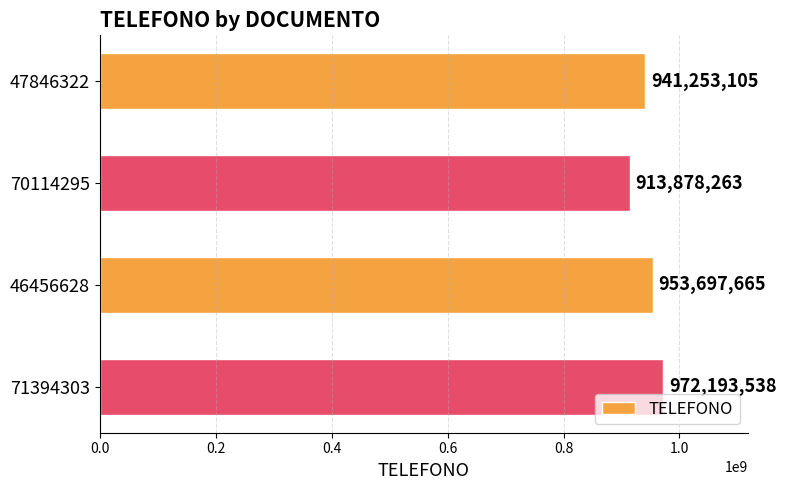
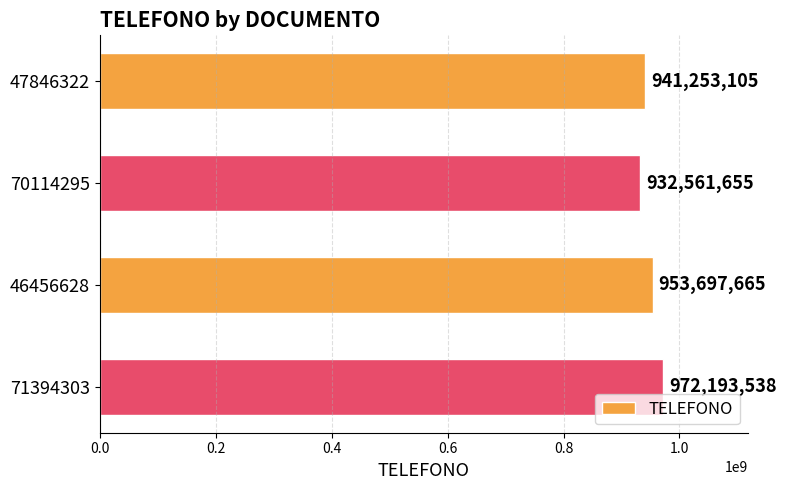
70114295: 913,878,263 -> 932,561,655
